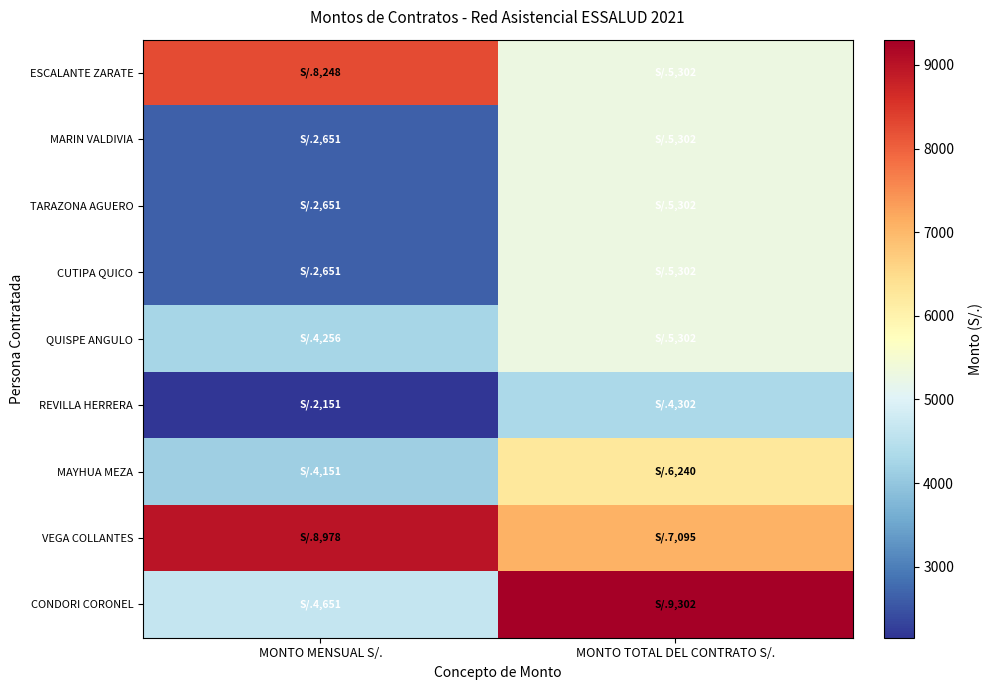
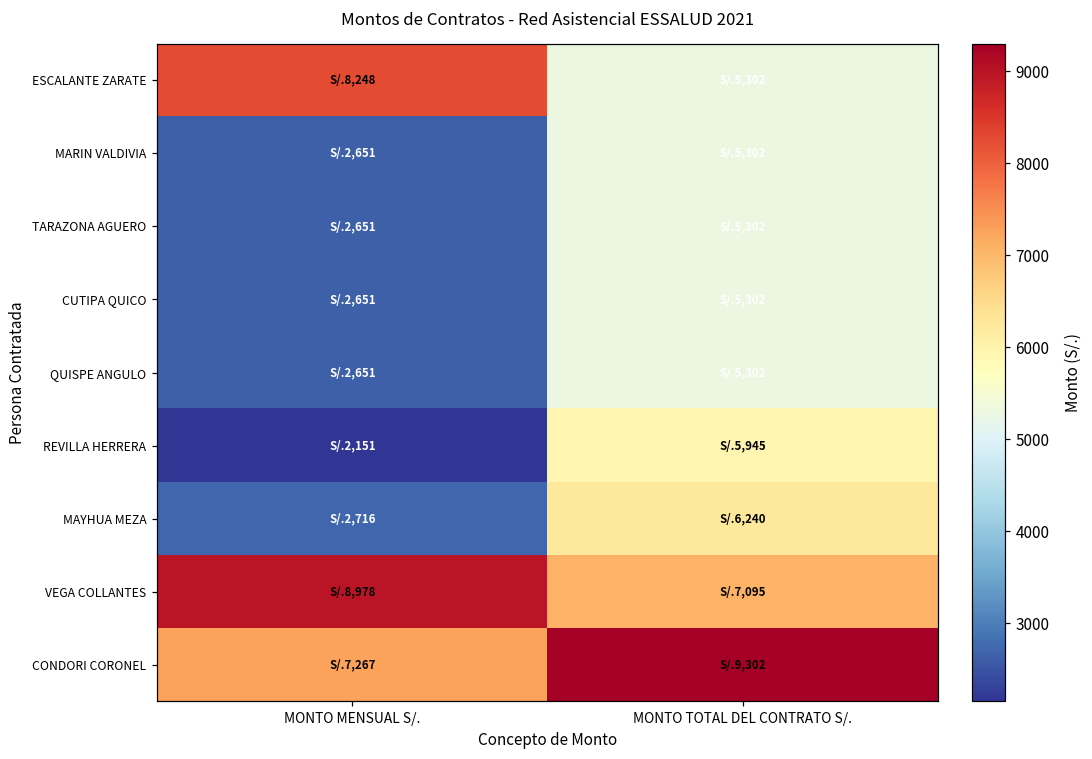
QUISPE ANGULO, MONTO MENSUAL S/.: 4,256 -> 2,651
REVILLA HERRERA, MONTO TOTAL DEL CONTRATO S/.: 4,302 -> 5,945
MAYHUA MEZA, MONTO MENSUAL S/.: 4,151 -> 2,716
CONDORI CORONEL, MONTO MENSUAL S/.: 4,651 -> 7,267
